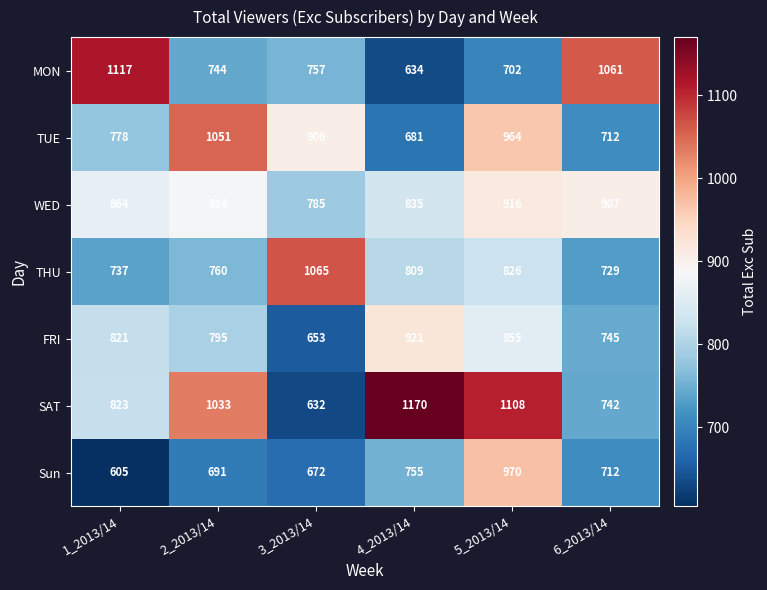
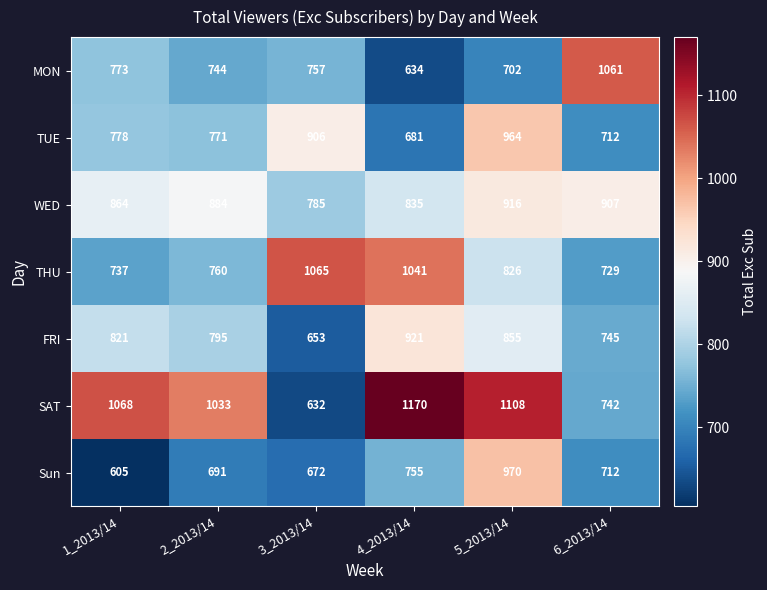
MON, 1_2013/14: 1117 -> 773
TUE, 2_2013/14: 1051 -> 771
THU, 4_2013/14: 809 -> 1041
SAT, 1_2013/14: 823 -> 1068
